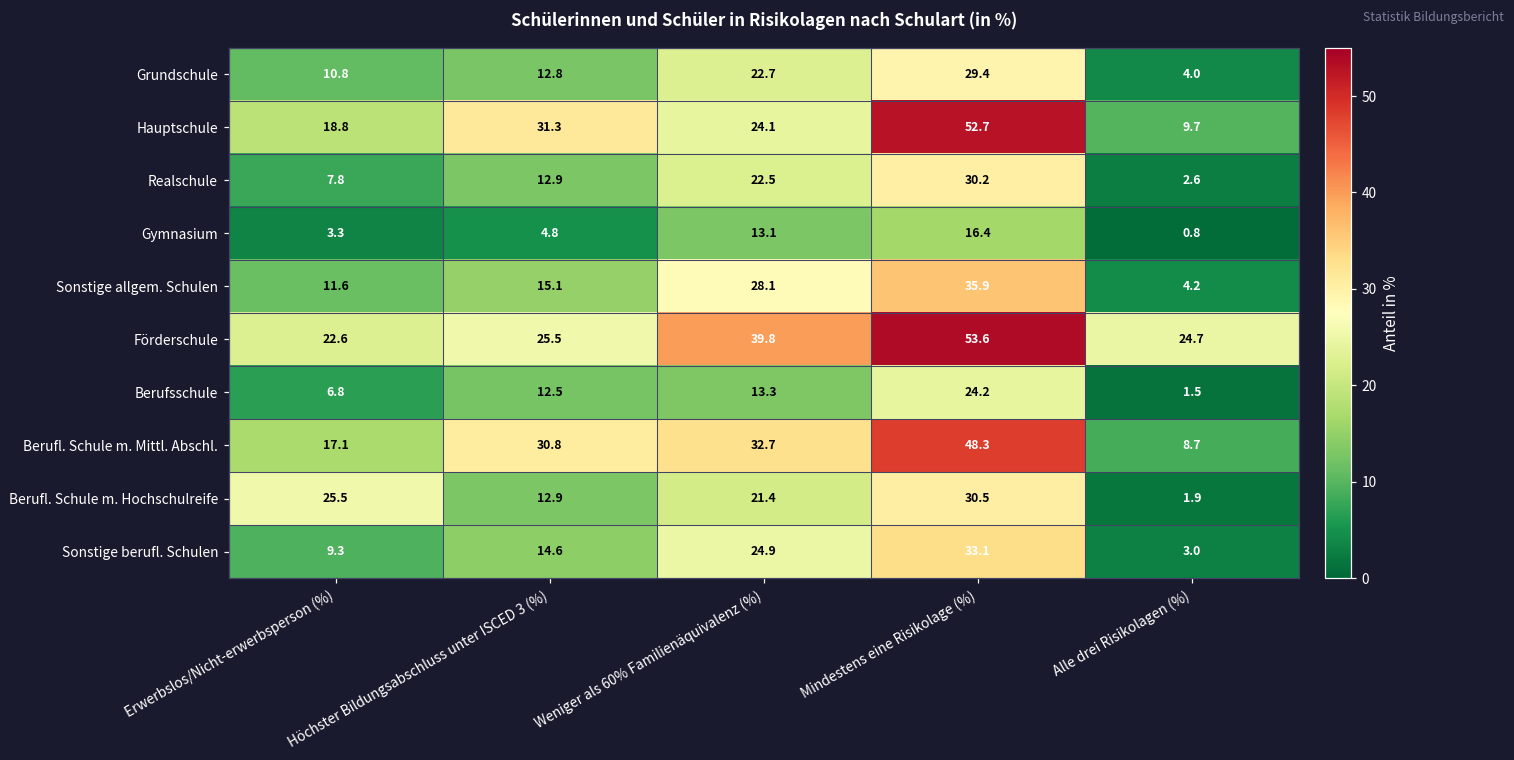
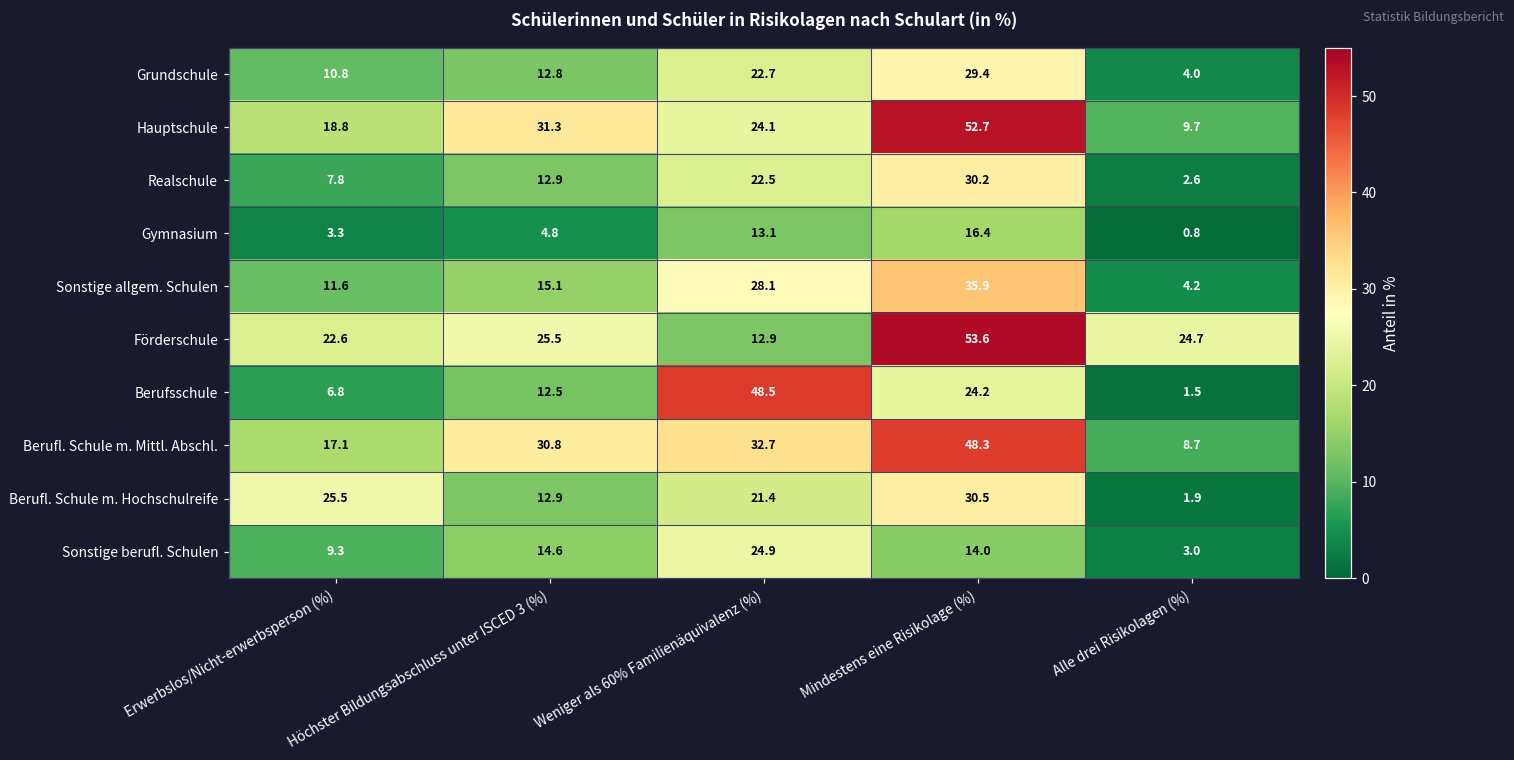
Förderschule, Weniger als 60% Familienäquivalenz (%): 39.8 -> 12.9
Berufsschule, Weniger als 60% Familienäquivalenz (%): 13.3 -> 48.5
Sonstige berufl. Schulen, Mindestens eine Risikolage (%): 33.1 -> 14.0
